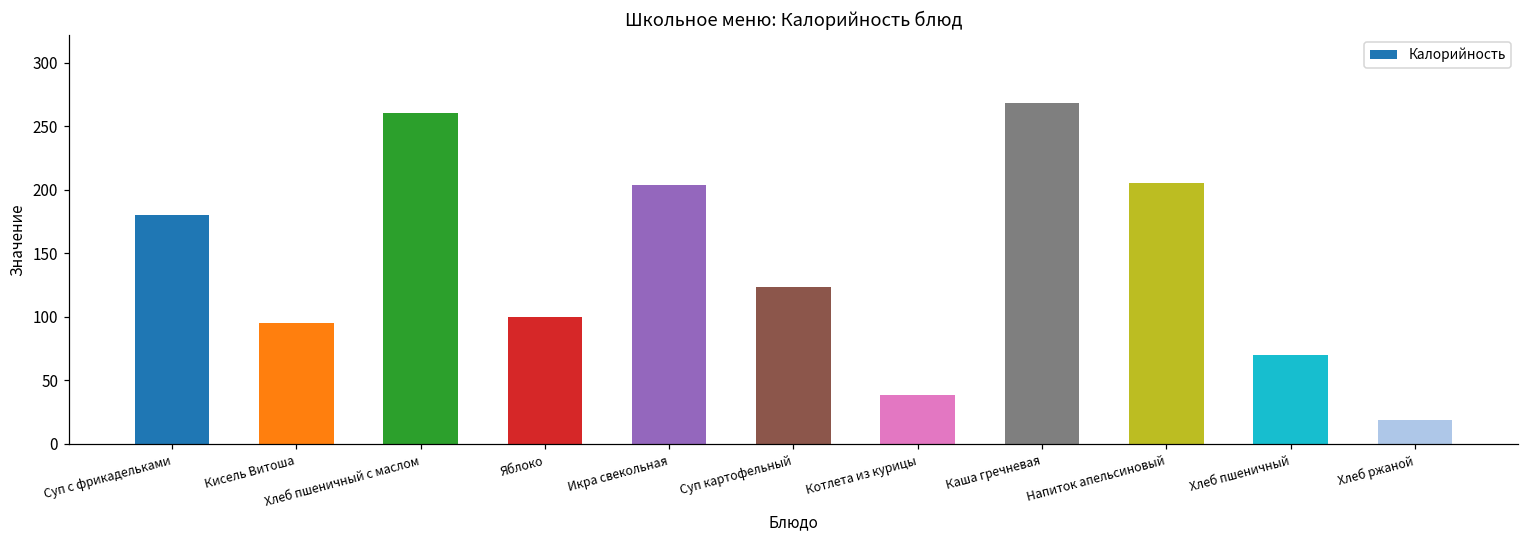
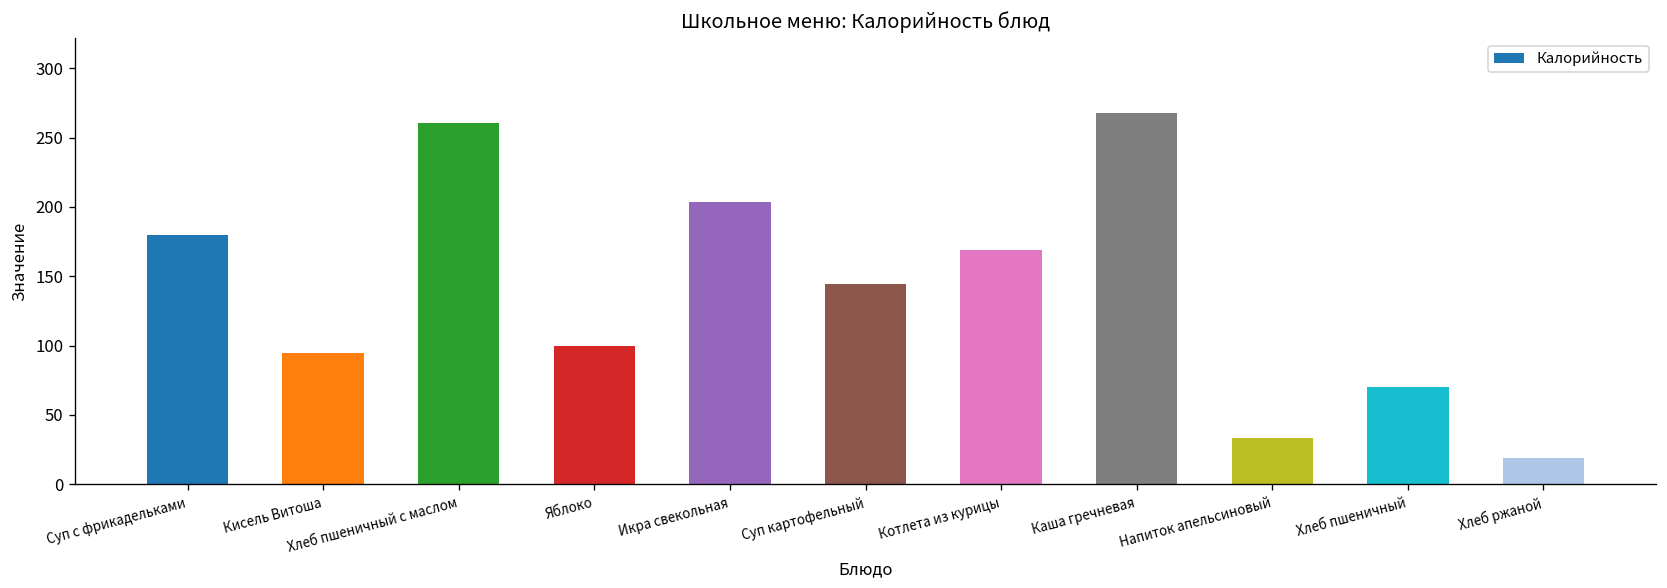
Суп картофельный: 124 -> 145
Котлета из курицы: 39 -> 169
Напиток апельсиновый: 205 -> 33
